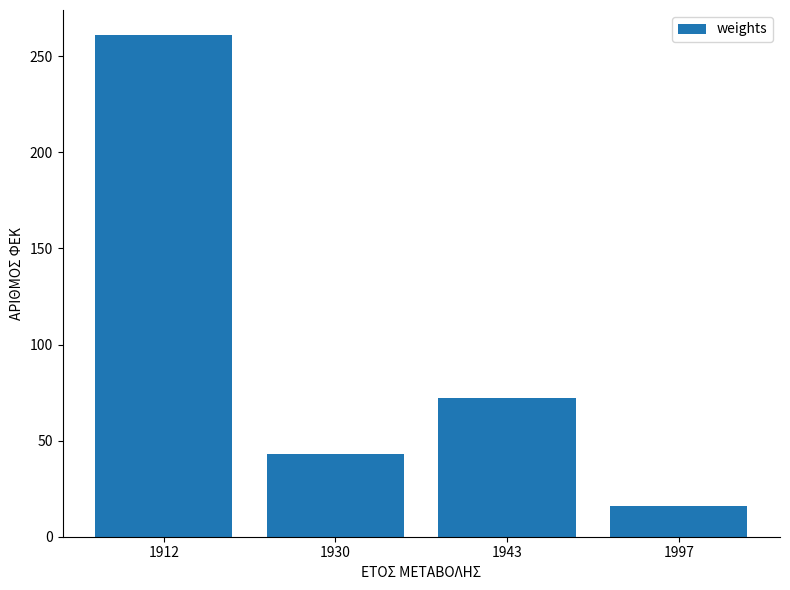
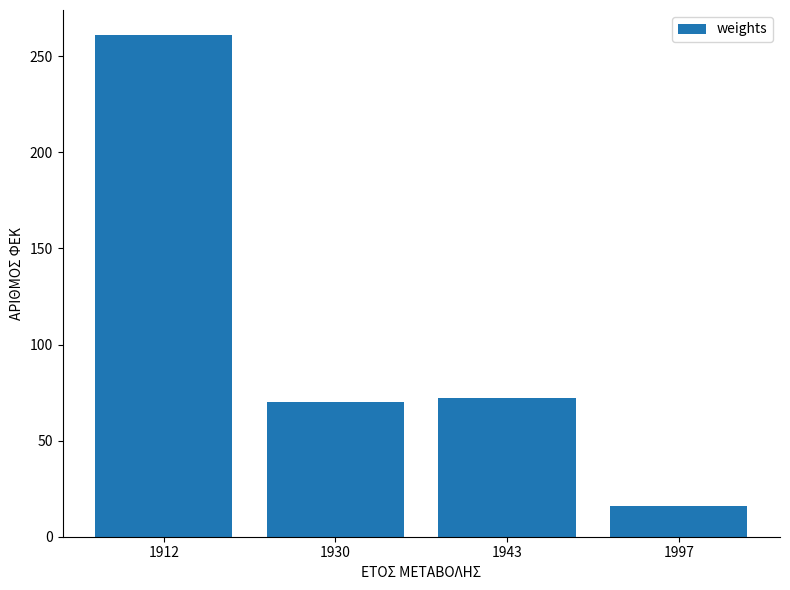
1930: 43 -> 70
